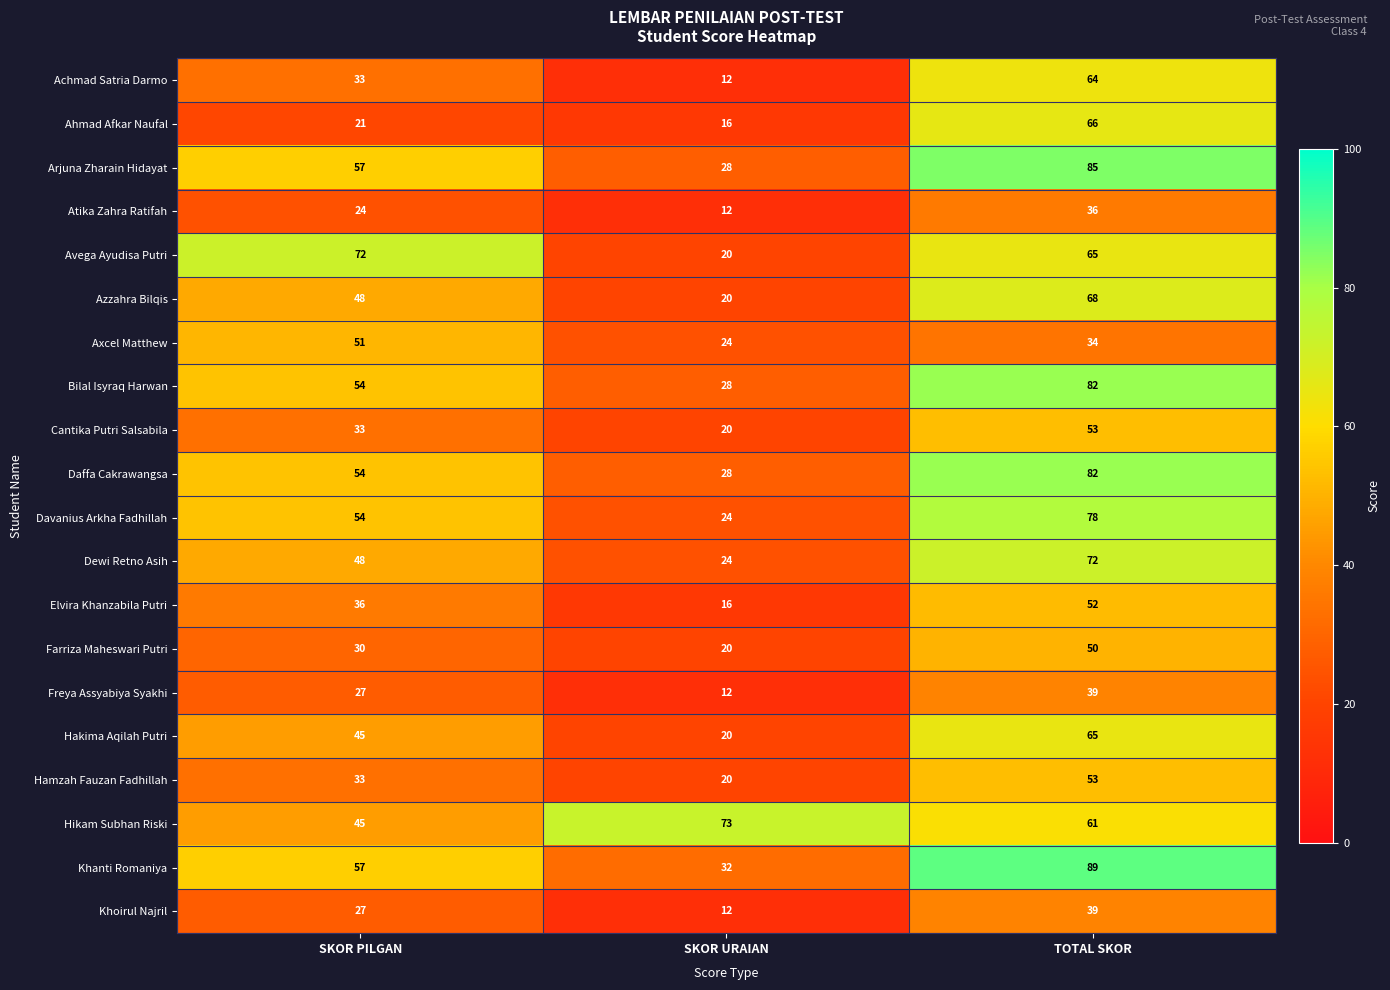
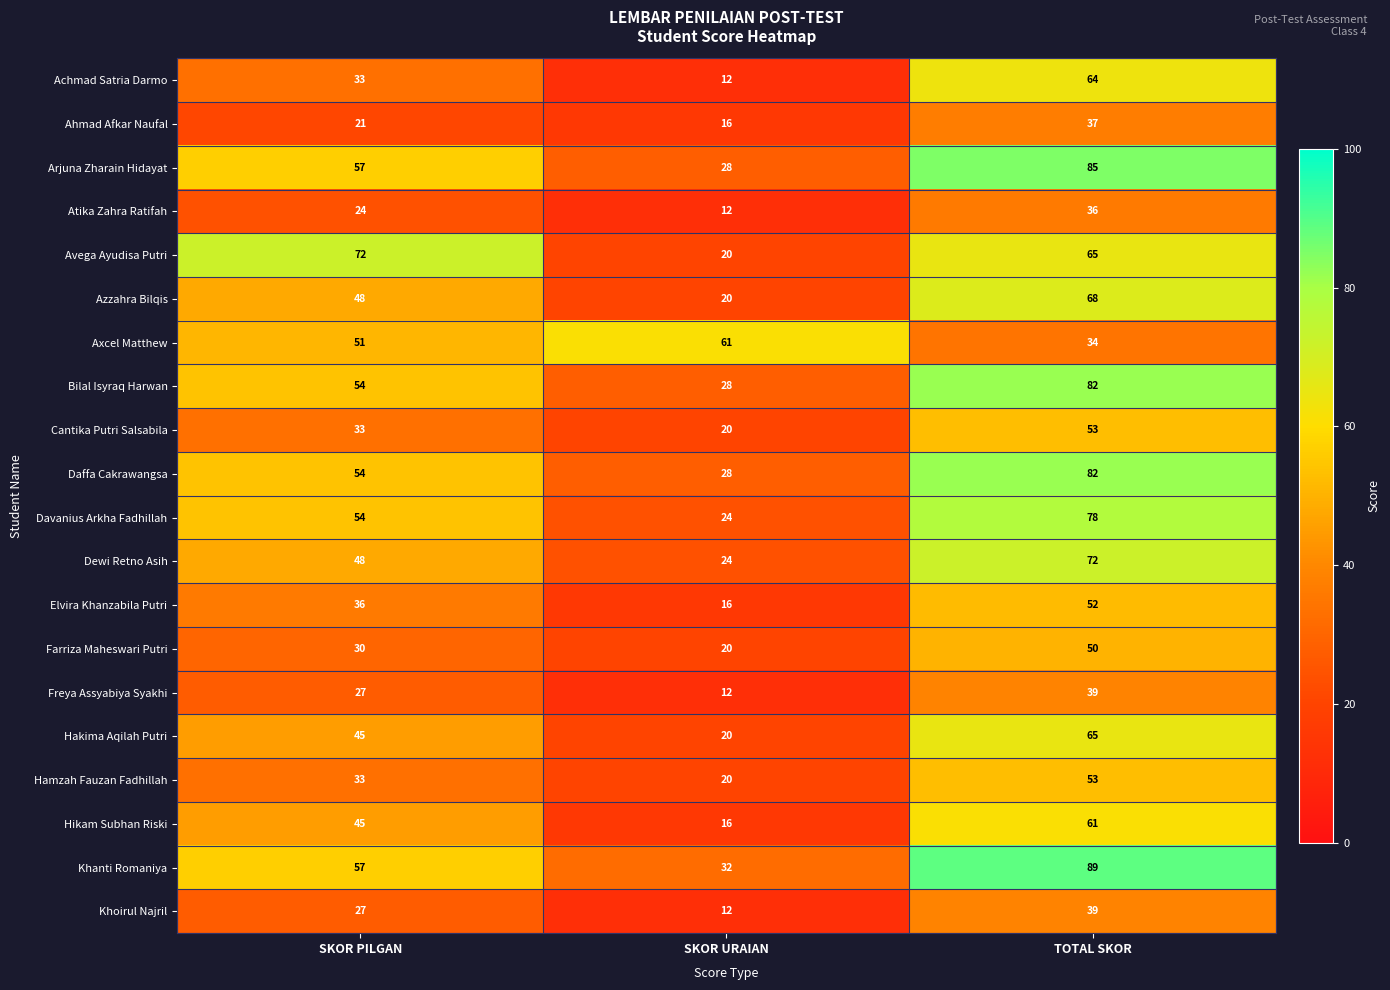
Ahmad Afkar Naufal, TOTAL SKOR: 66 -> 37
Axcel Matthew, SKOR URAIAN: 24 -> 61
Hikam Subhan Riski, SKOR URAIAN: 73 -> 16
